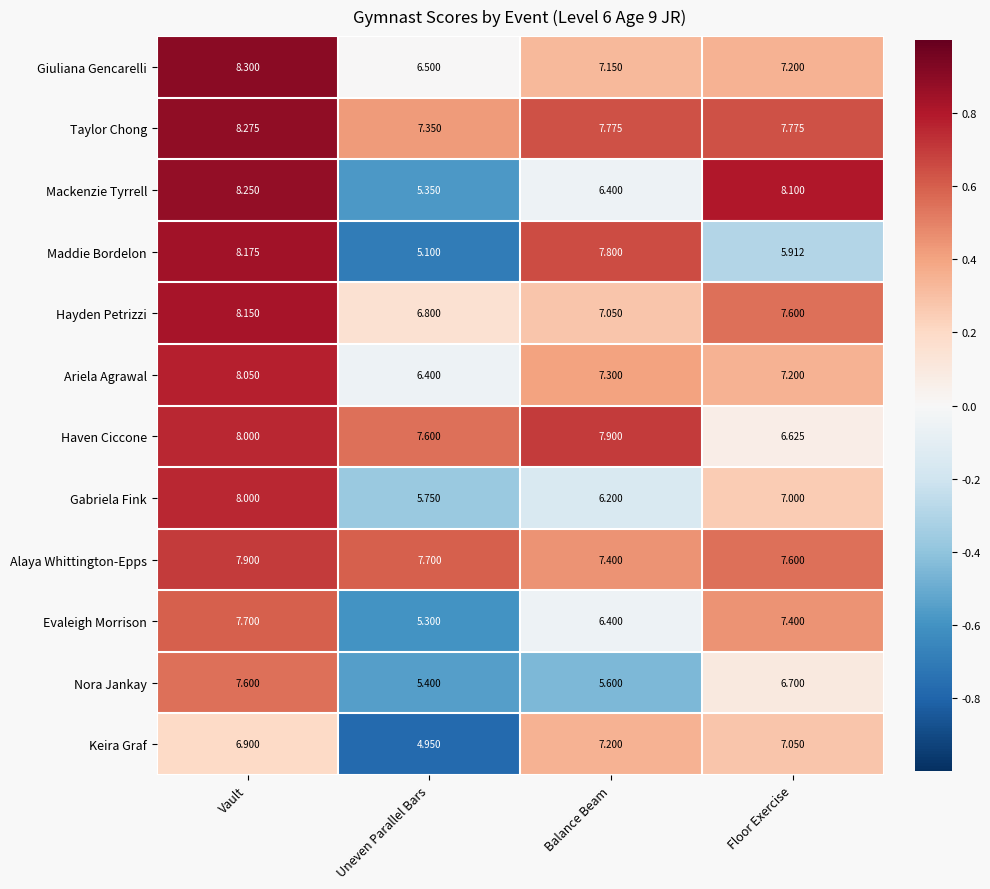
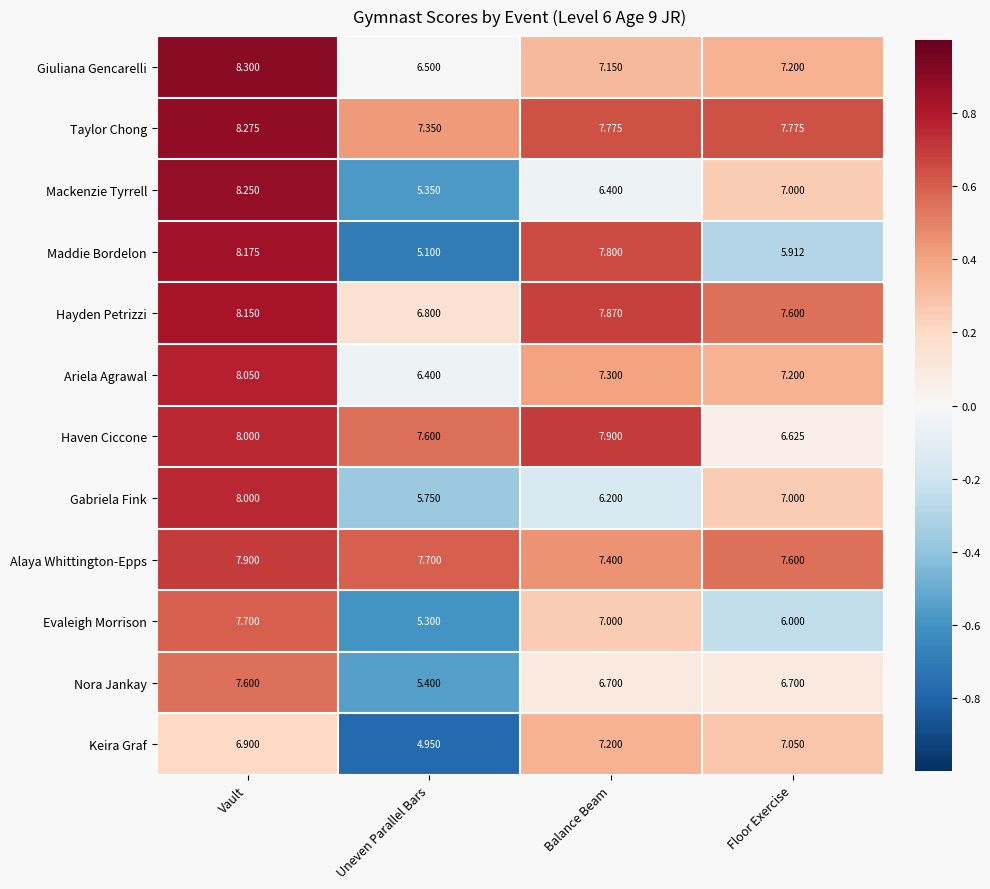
Mackenzie Tyrrell, Floor Exercise: 8.100 -> 7.000
Hayden Petrizzi, Balance Beam: 7.050 -> 7.870
Evaleigh Morrison, Balance Beam: 6.400 -> 7.000
Evaleigh Morrison, Floor Exercise: 7.400 -> 6.000
Nora Jankay, Balance Beam: 5.600 -> 6.700
